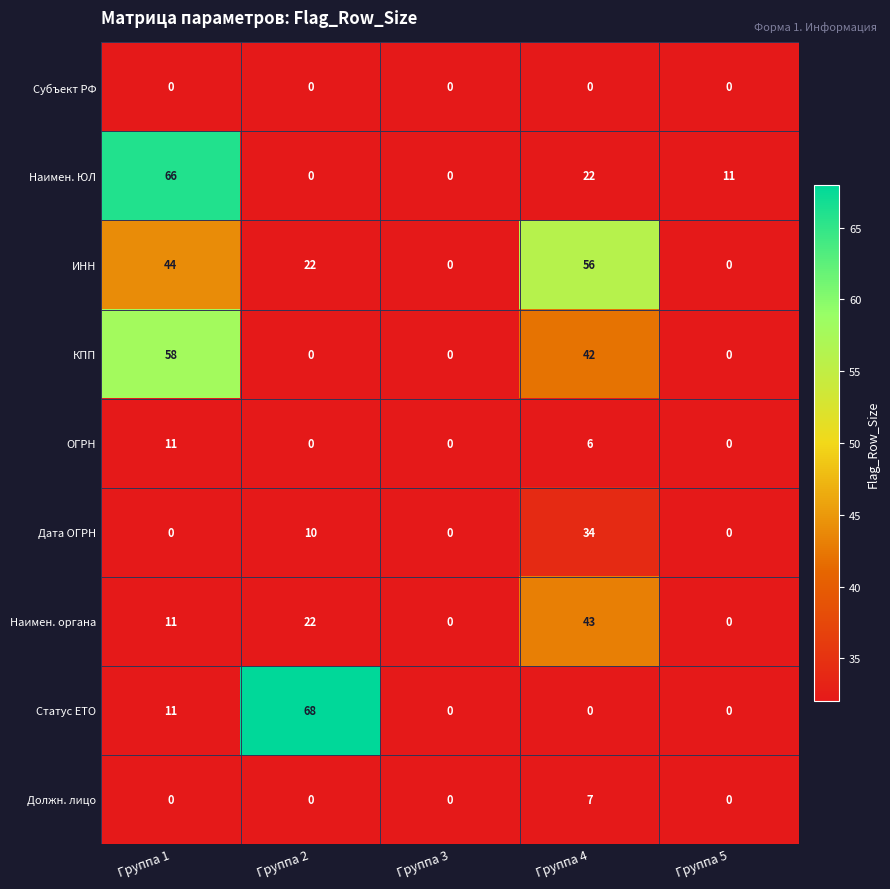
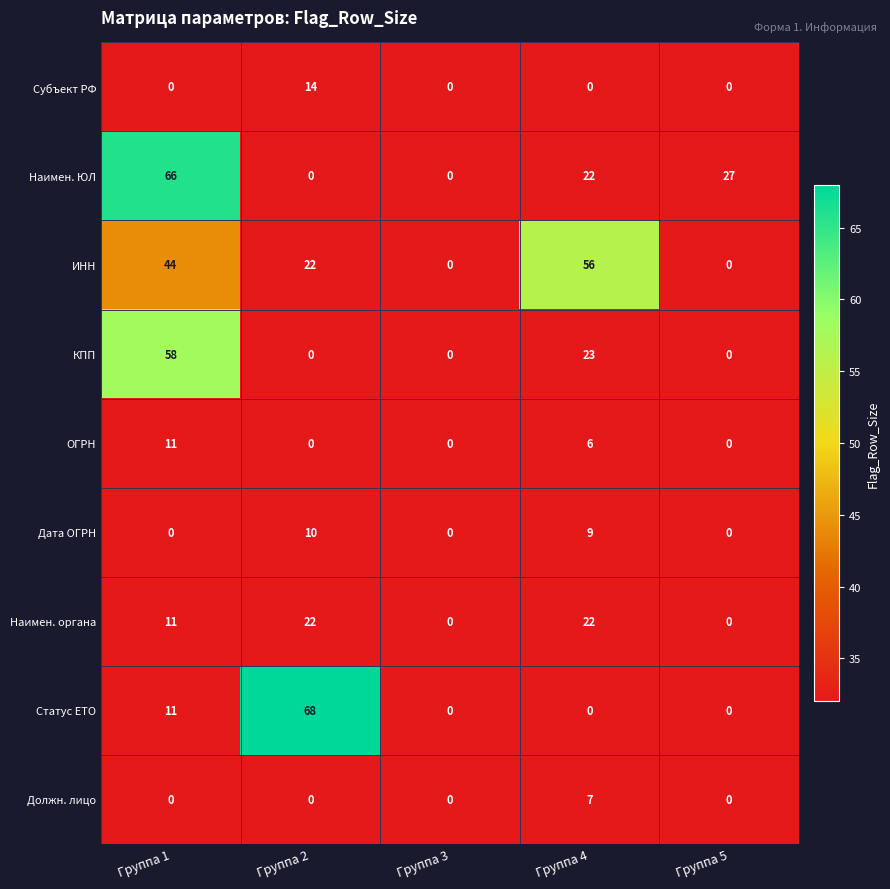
Субъект РФ, Группа 2: 0 -> 14
Наимен. ЮЛ, Группа 5: 11 -> 27
КПП, Группа 4: 42 -> 23
Дата ОГРН, Группа 4: 34 -> 9
Наимен. органа, Группа 4: 43 -> 22
